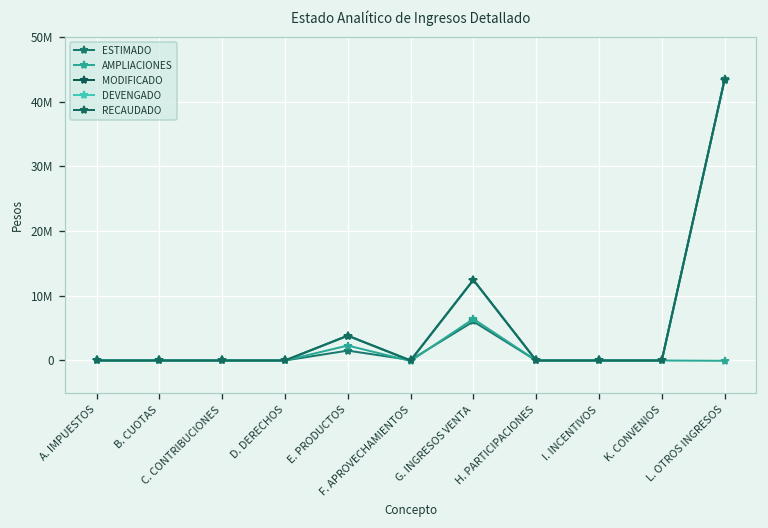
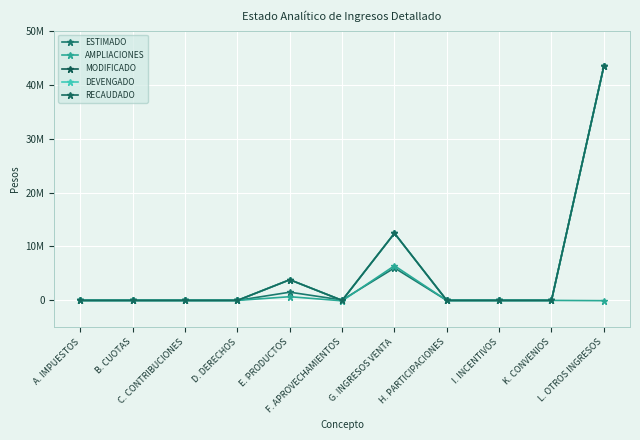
AMPLIACIONES, E. PRODUCTOS: 2000000 -> 1000000
